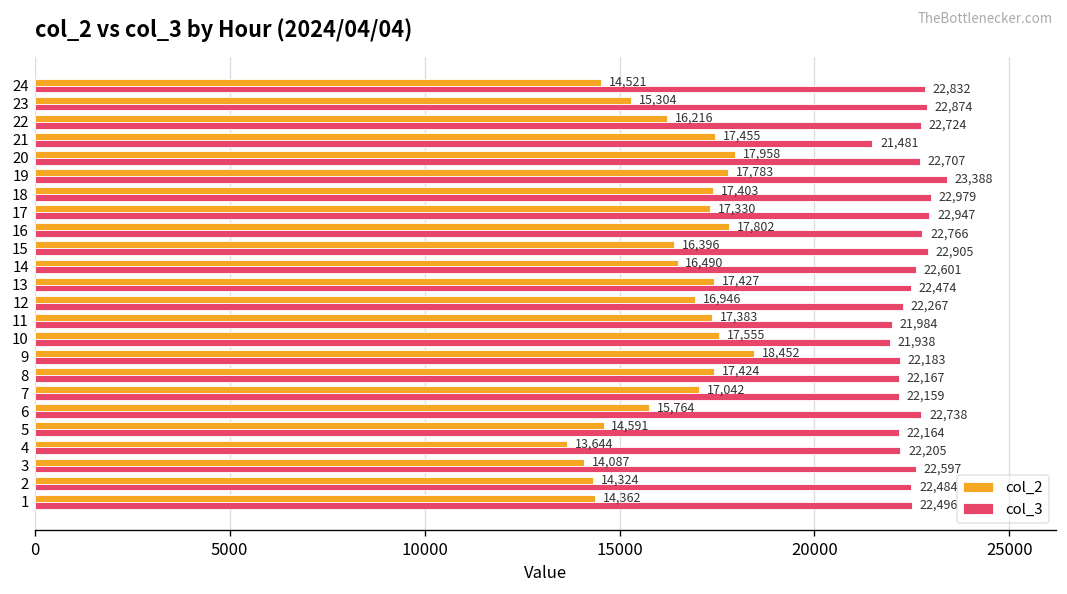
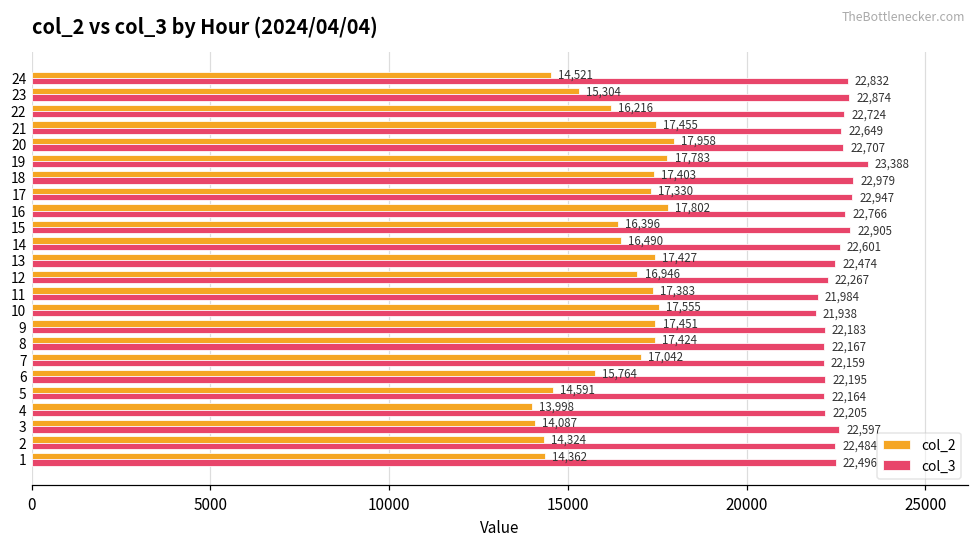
col_3, 21: 21,481 -> 22,649
col_2, 9: 18,452 -> 17,451
col_3, 6: 22,738 -> 22,195
col_2, 4: 13,644 -> 13,998
